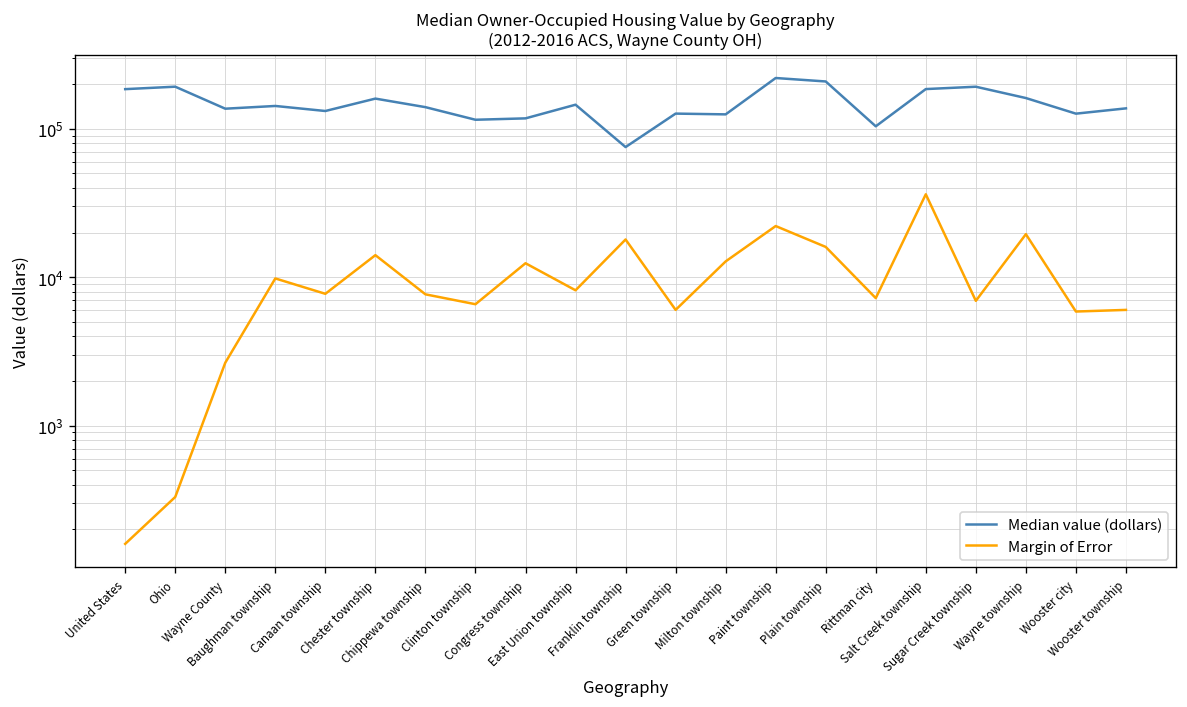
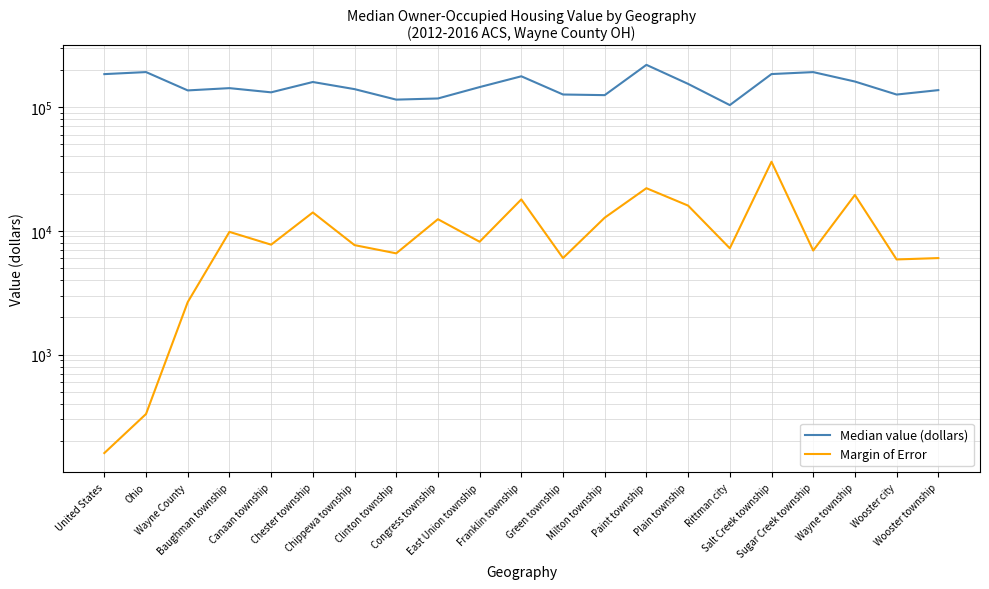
Median value (dollars), Franklin township: 80000 -> 180000
Median value (dollars), Plain township: 210000 -> 150000
